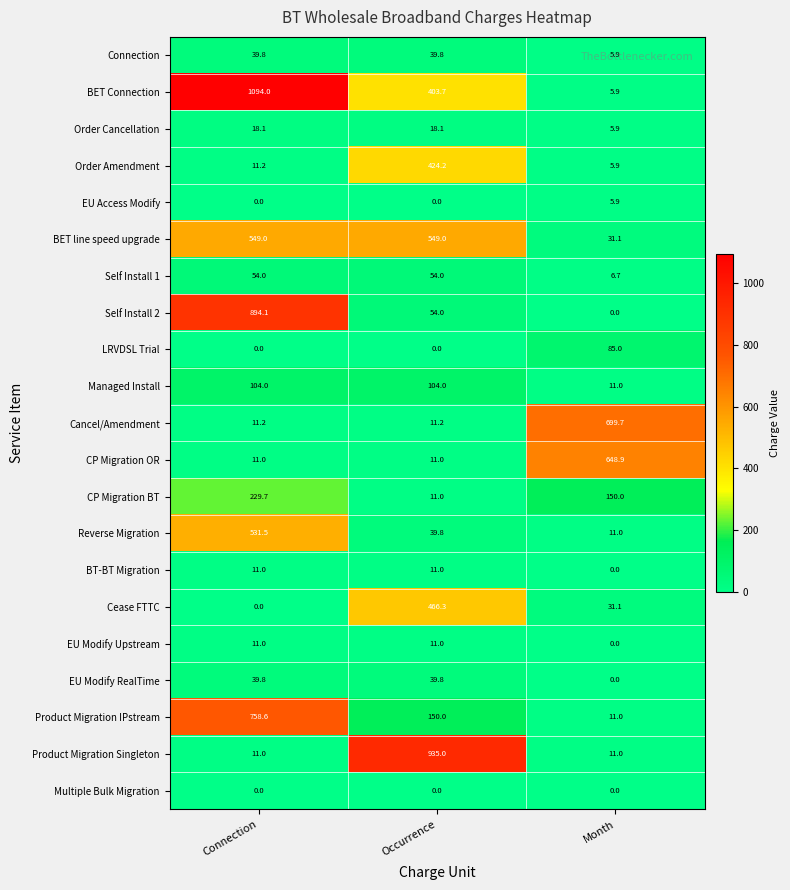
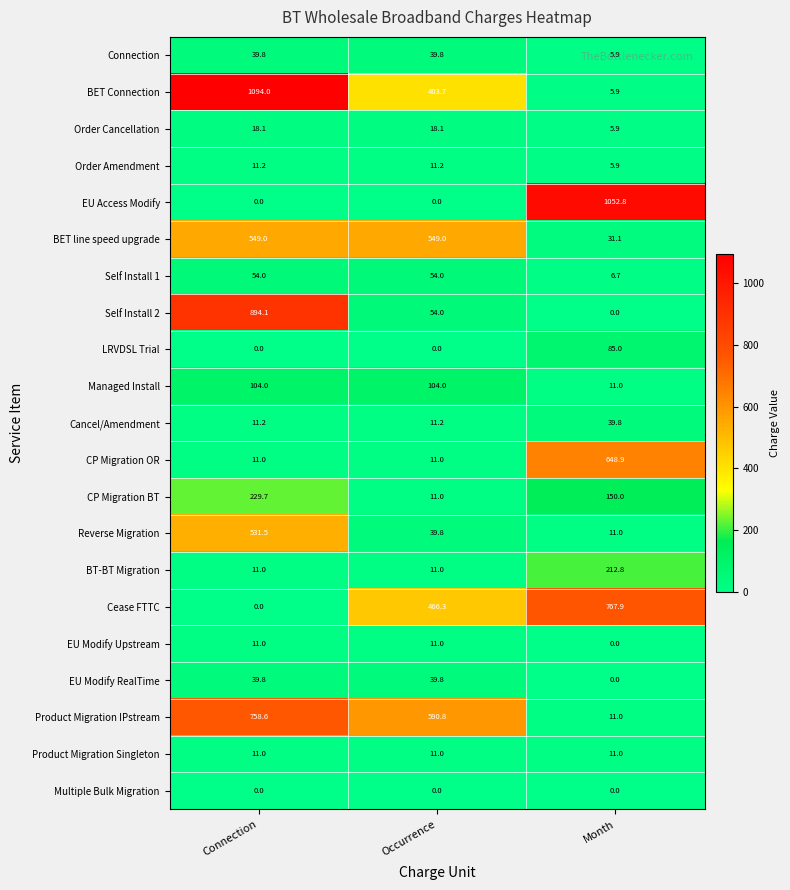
Order Amendment, Occurrence: 424.2 -> 11.2
EU Access Modify, Month: 5.9 -> 1052.8
Cancel/Amendment, Month: 699.7 -> 39.8
BT-BT Migration, Month: 0.0 -> 212.8
Cease FTTC, Month: 31.1 -> 767.9
Product Migration IPstream, Occurrence: 150.0 -> 590.8
Product Migration Singleton, Occurrence: 935.0 -> 11.0
